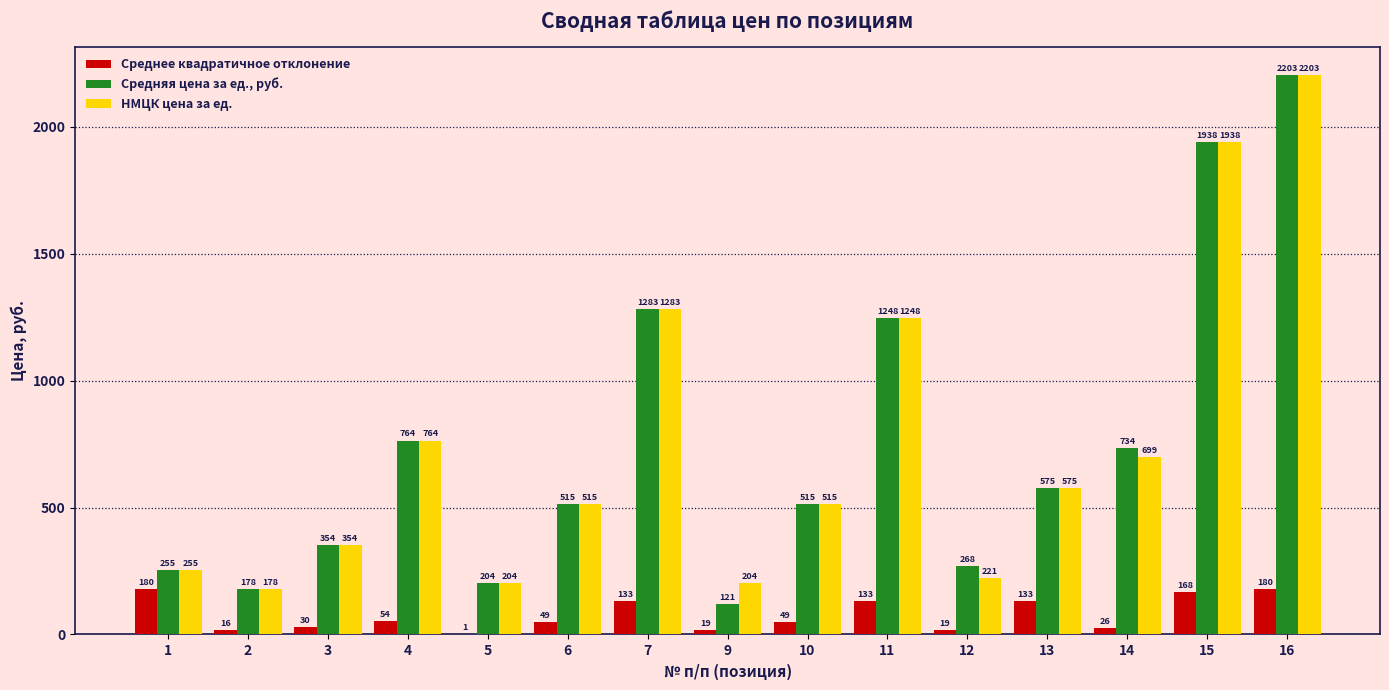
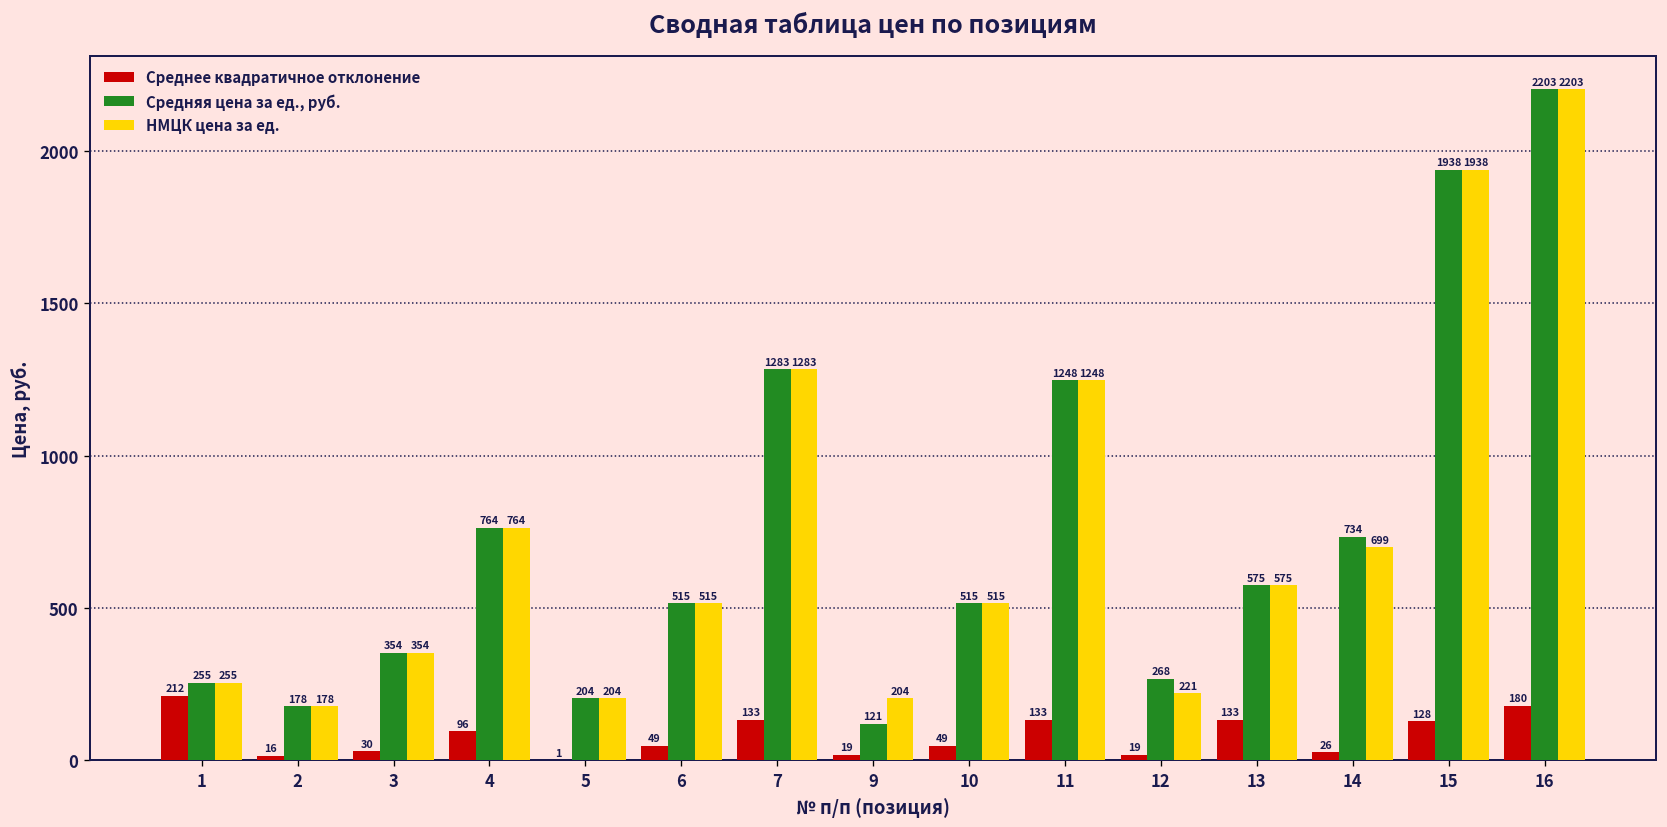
Среднее квадратичное отклонение, 1: 180 -> 212
Среднее квадратичное отклонение, 4: 54 -> 96
Среднее квадратичное отклонение, 15: 168 -> 128
